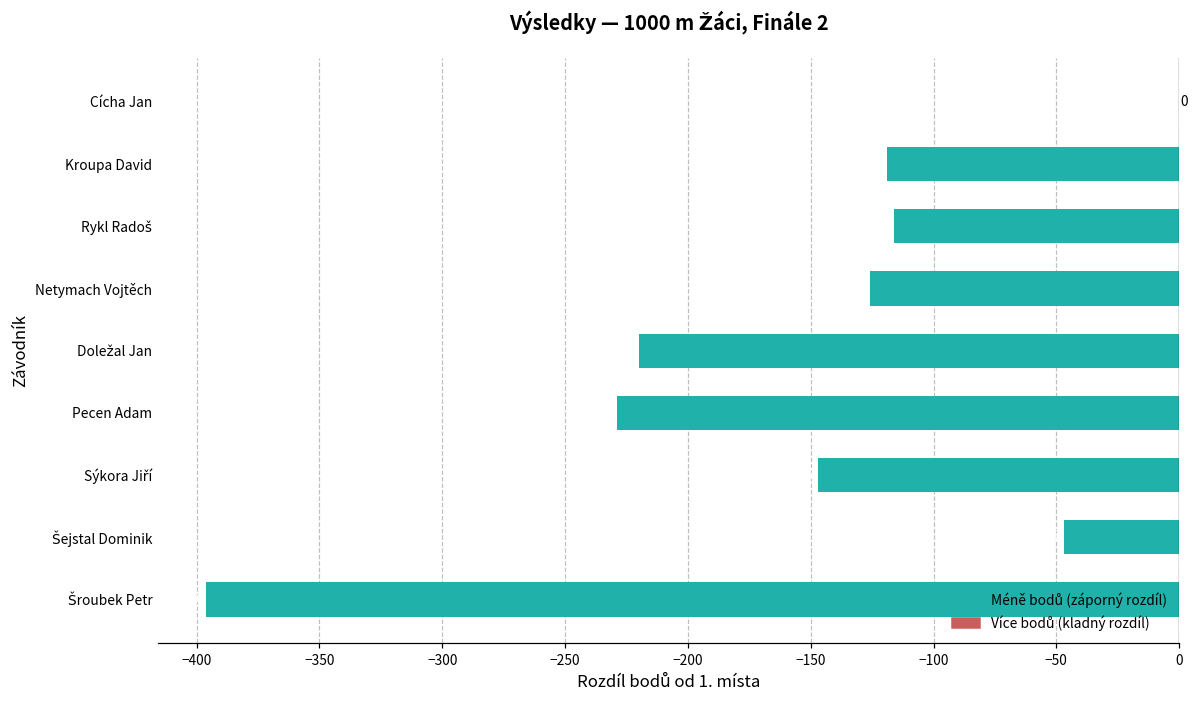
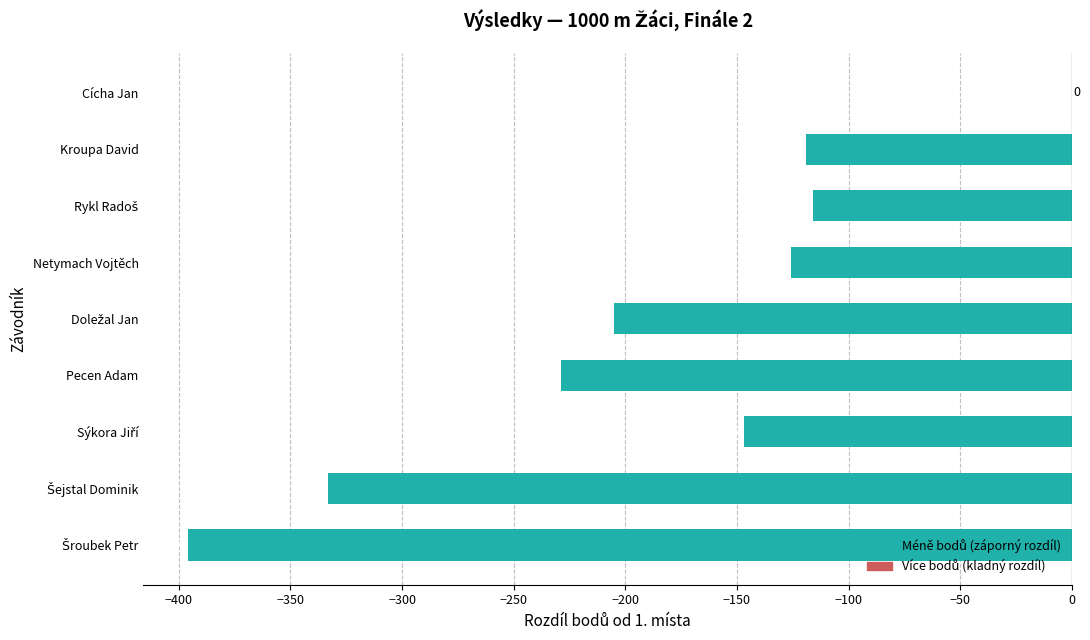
Doležal Jan: -220 -> -205
Šejstal Dominik: -47 -> -333
